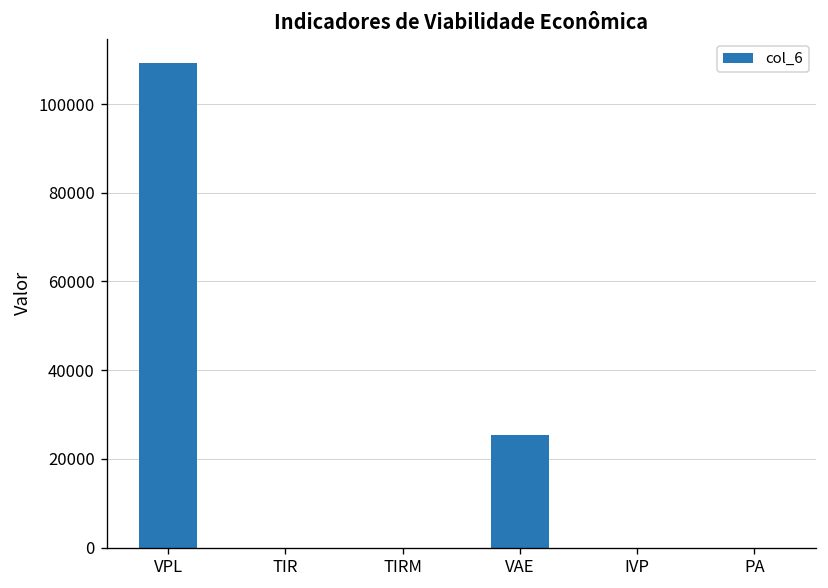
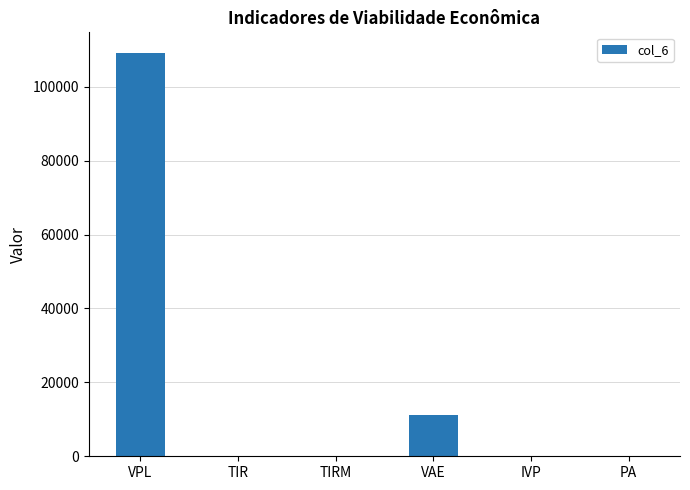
VAE: 25000 -> 11000
